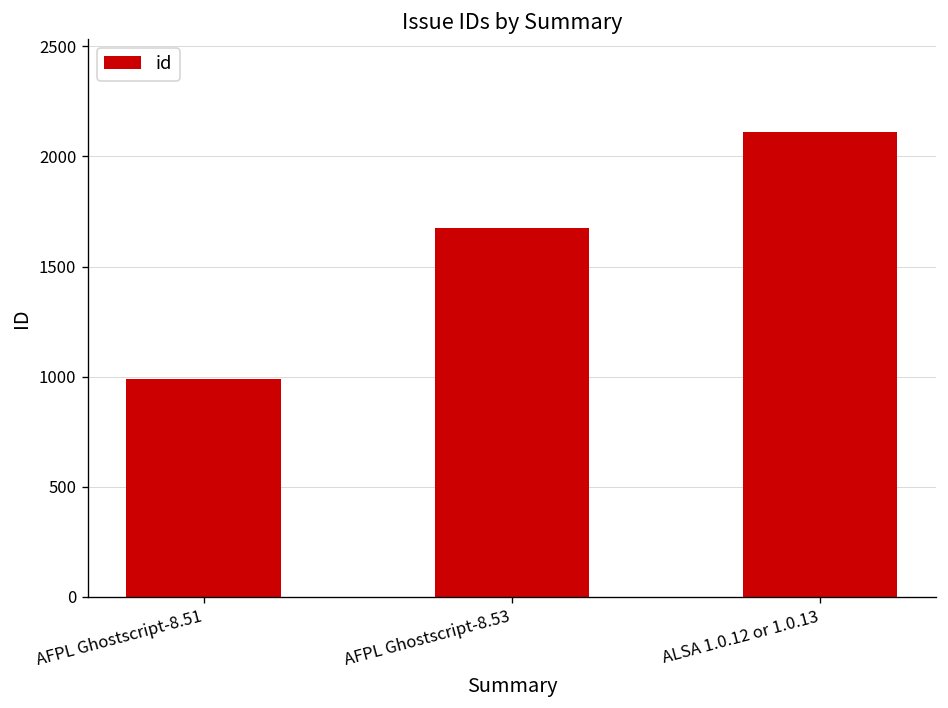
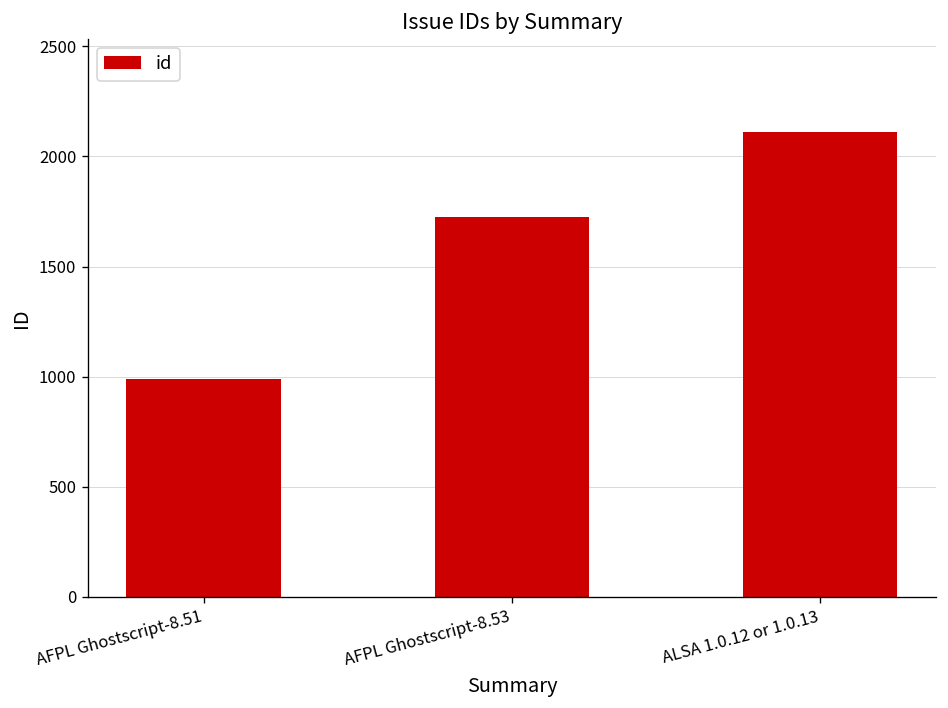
AFPL Ghostscript-8.53: 1680 -> 1730
